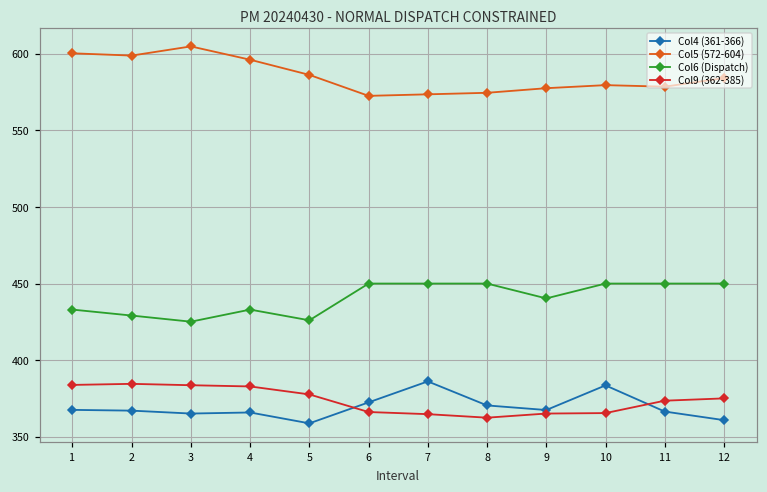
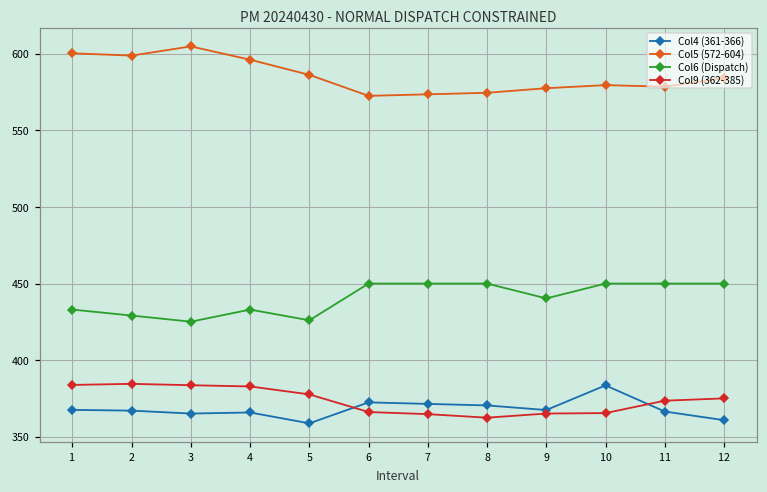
Col4 (361-366), 7: 386 -> 371
